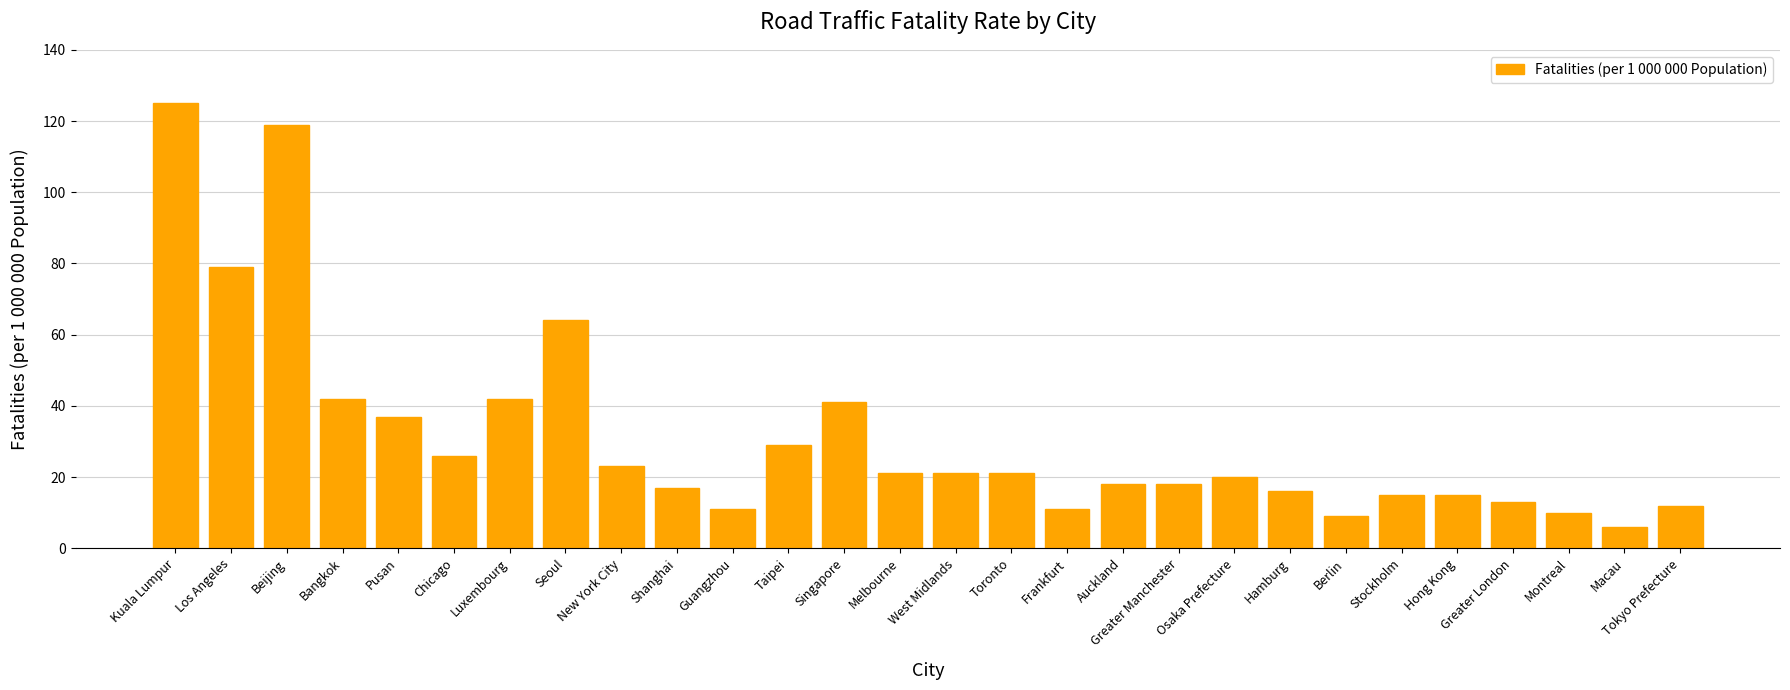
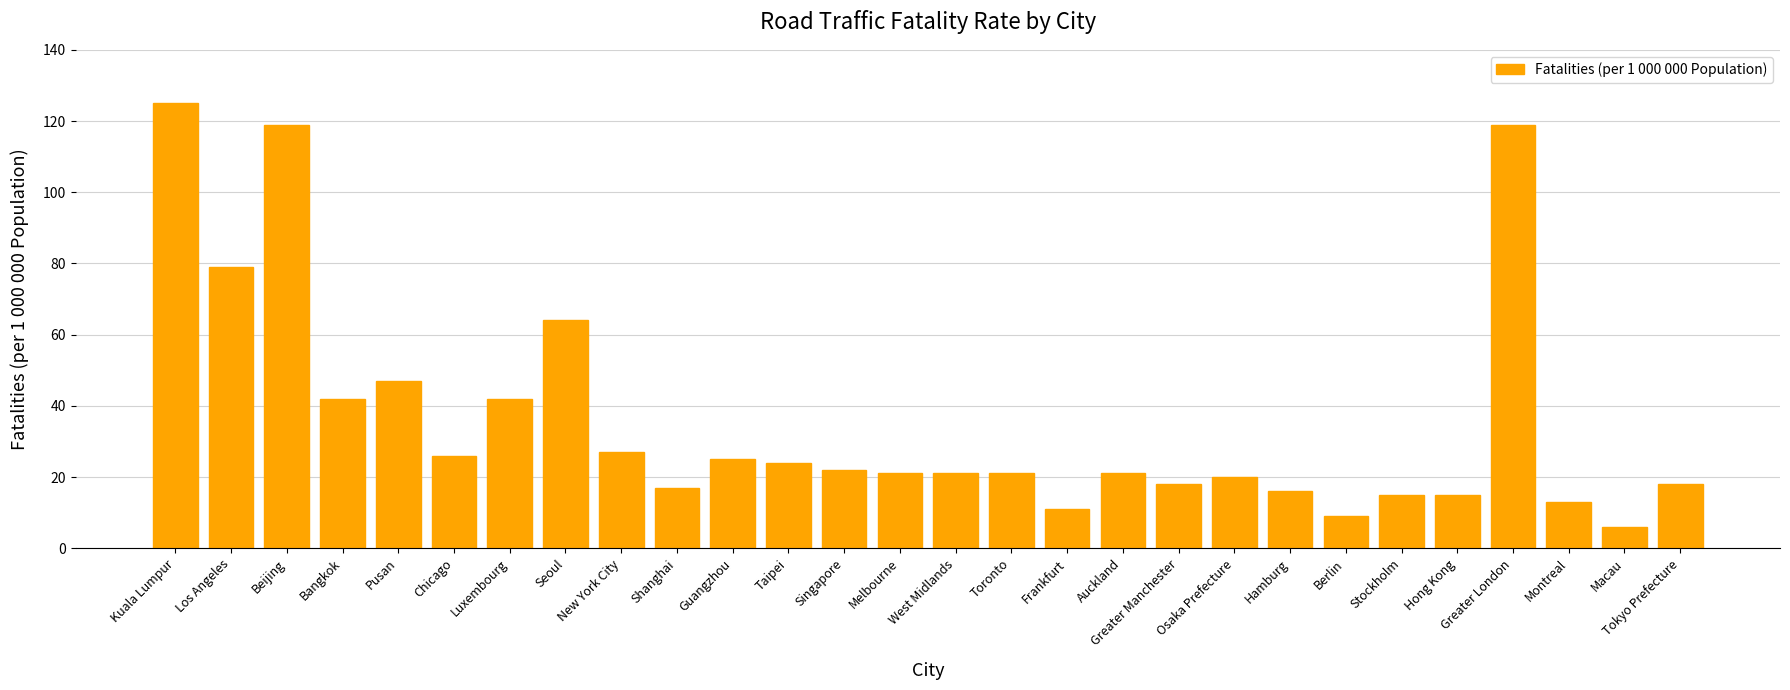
Pusan: 37 -> 47
New York City: 23 -> 27
Guangzhou: 11 -> 25
Taipei: 29 -> 24
Singapore: 41 -> 22
Auckland: 18 -> 21
Greater London: 13 -> 119
Montreal: 10 -> 13
Tokyo Prefecture: 12 -> 18
